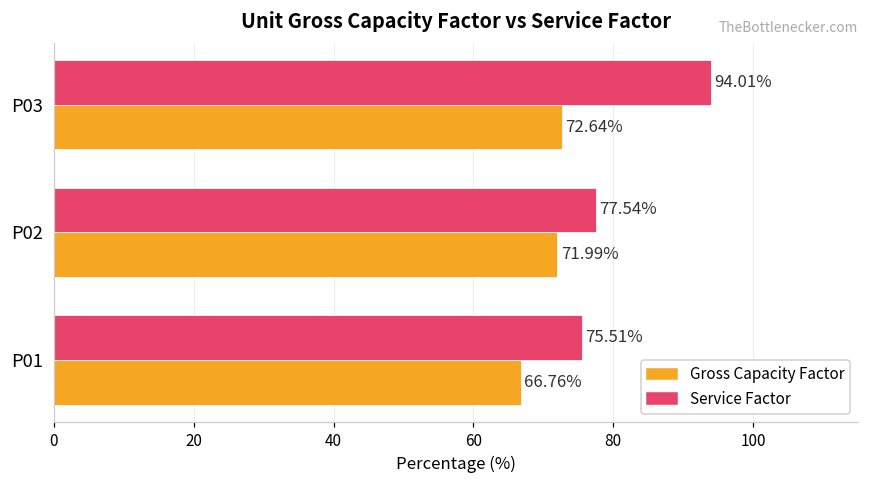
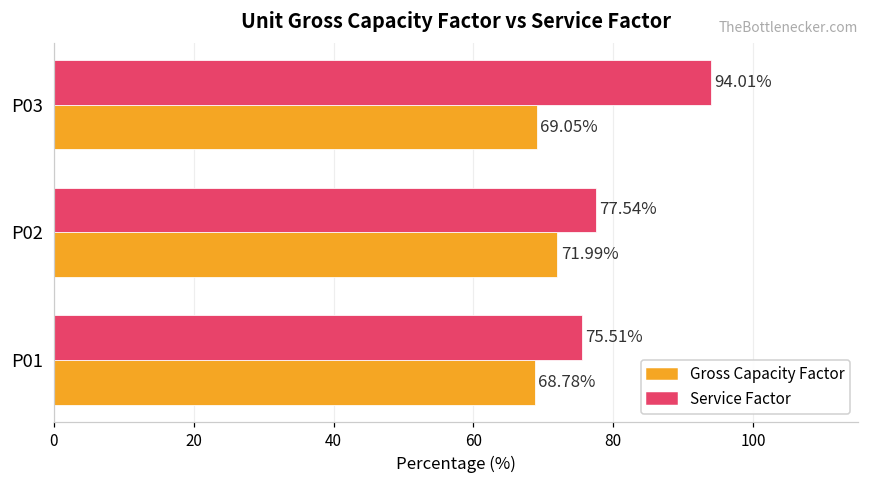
Gross Capacity Factor, P03: 72.64% -> 69.05%
Gross Capacity Factor, P01: 66.76% -> 68.78%
